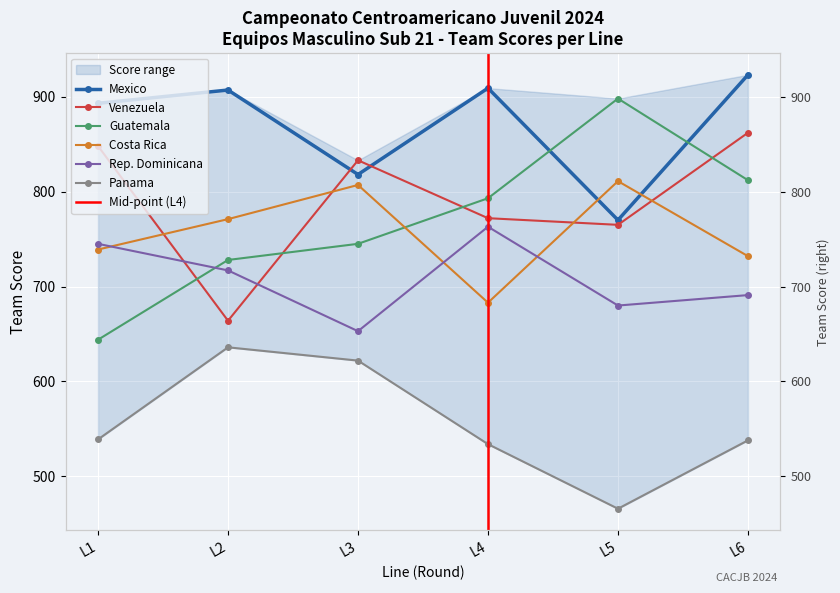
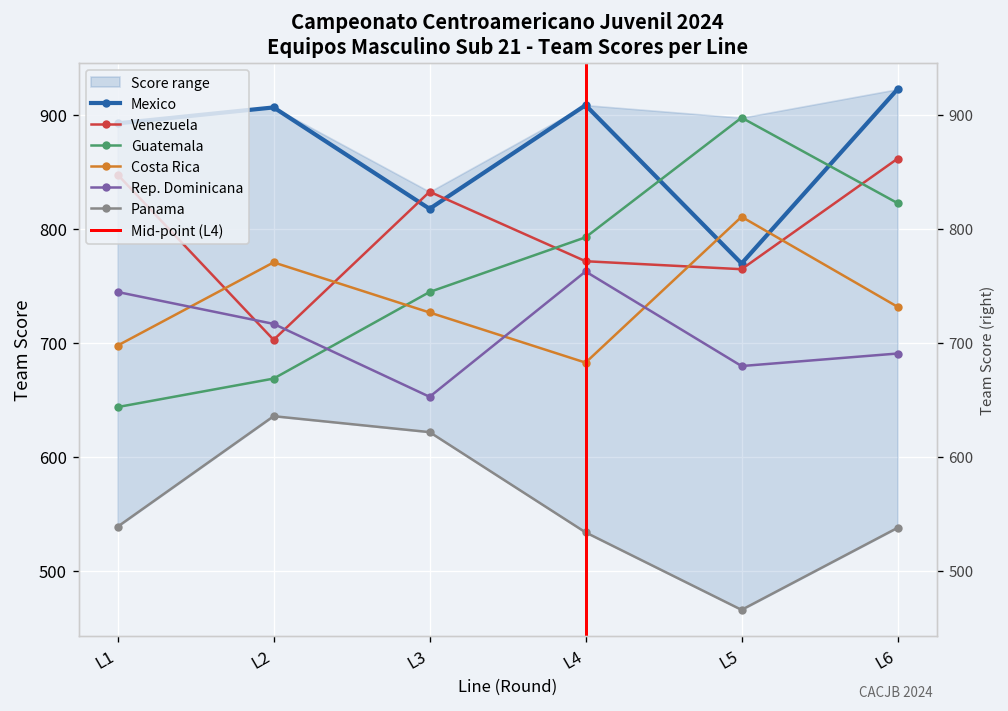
Costa Rica, L1: 740 -> 700
Venezuela, L2: 660 -> 700
Guatemala, L2: 730 -> 670
Costa Rica, L3: 810 -> 730
Guatemala, L6: 810 -> 820
